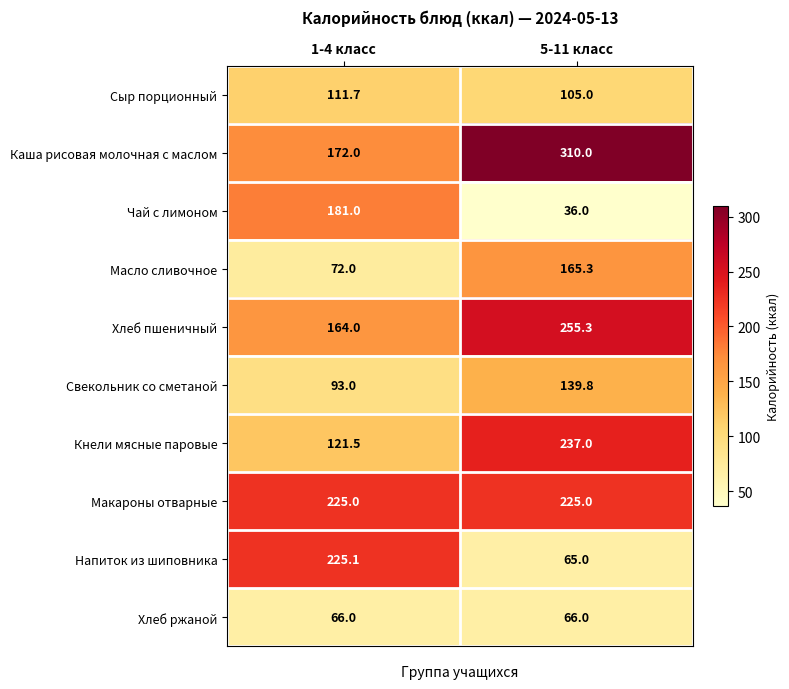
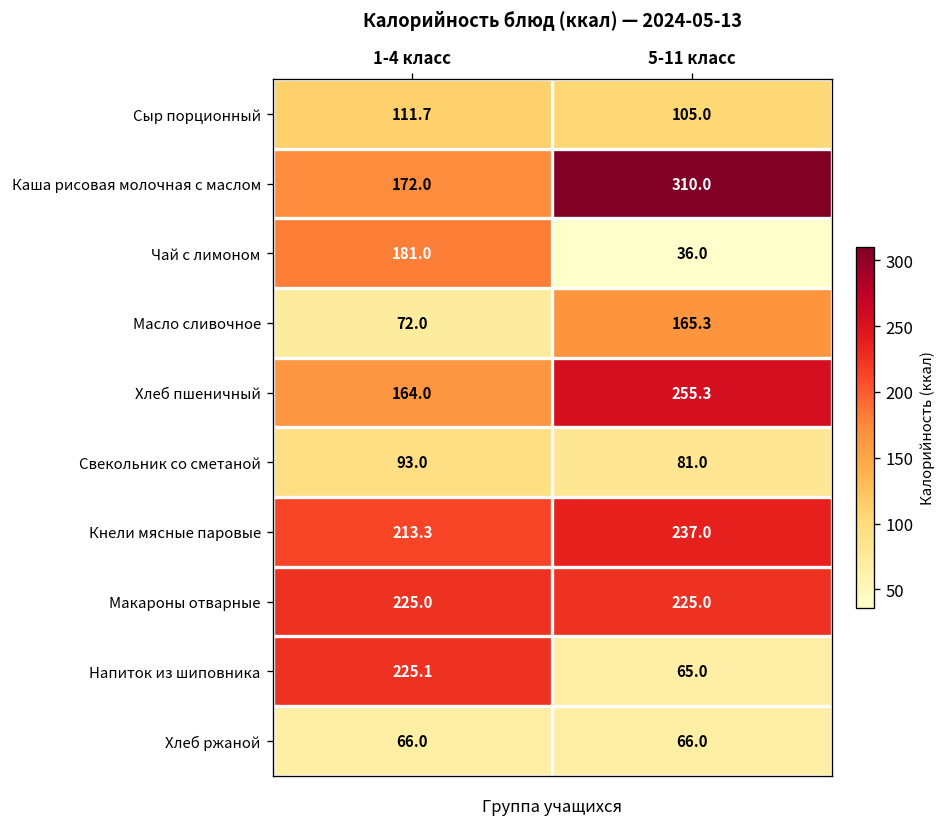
Свекольник со сметаной, 5-11 класс: 139.8 -> 81.0
Кнели мясные паровые, 1-4 класс: 121.5 -> 213.3
